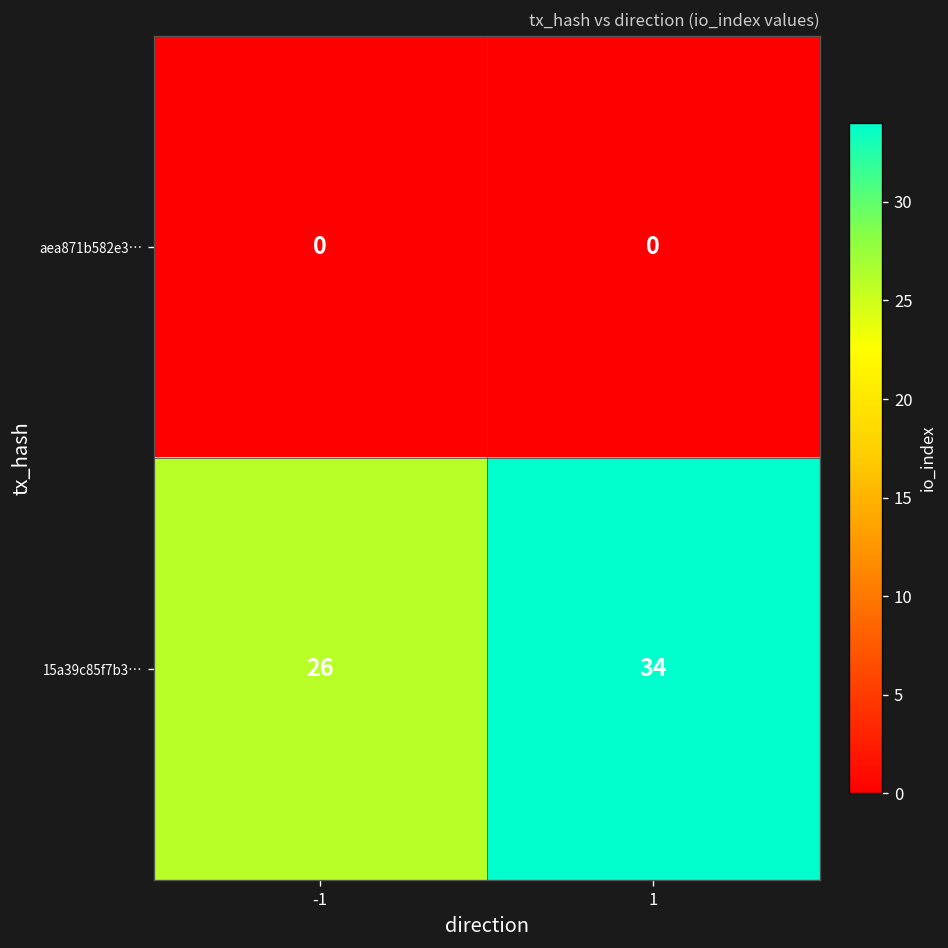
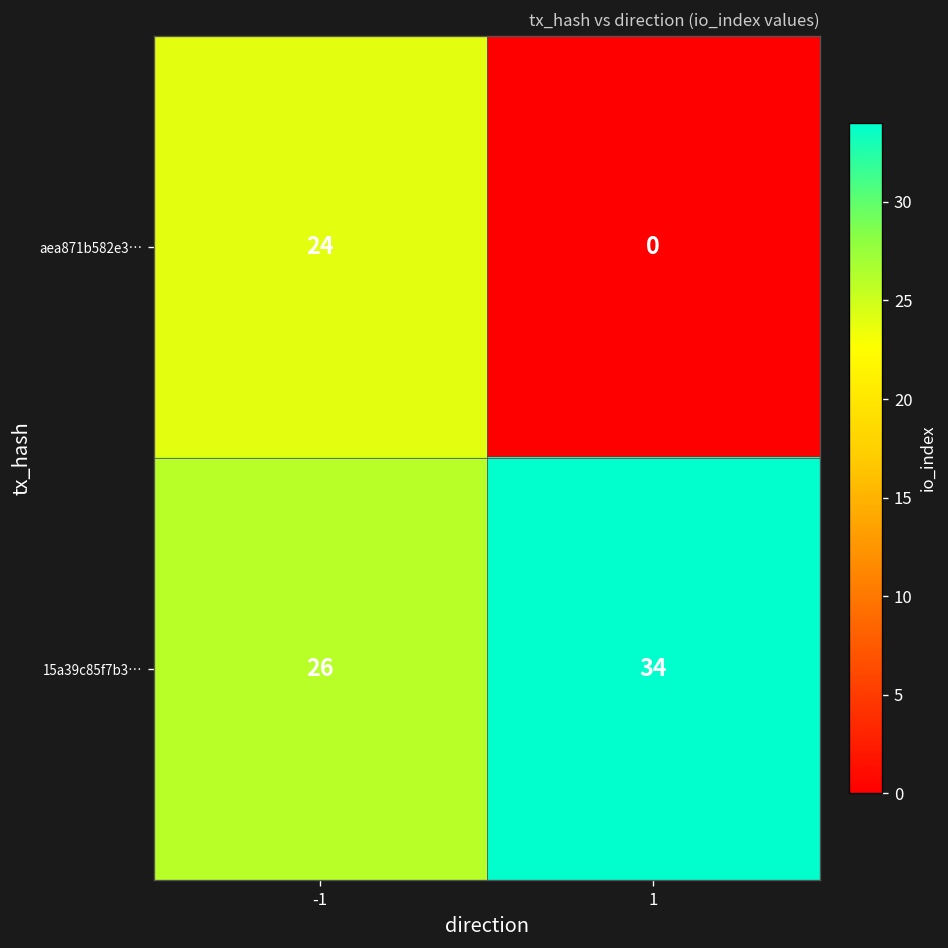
aea871b582e3…, -1: 0 -> 24
